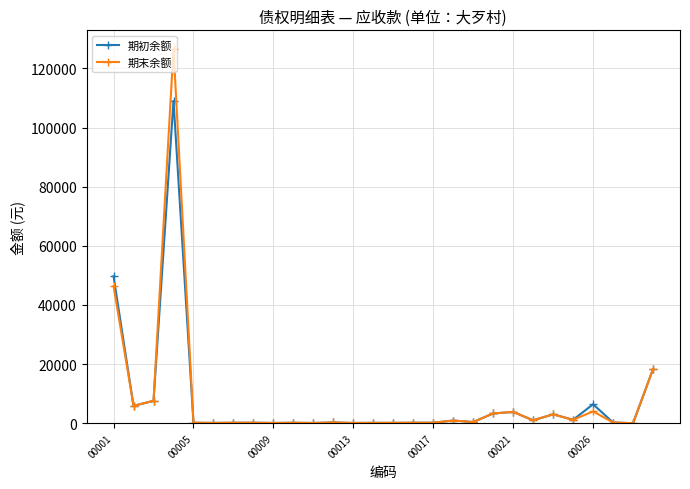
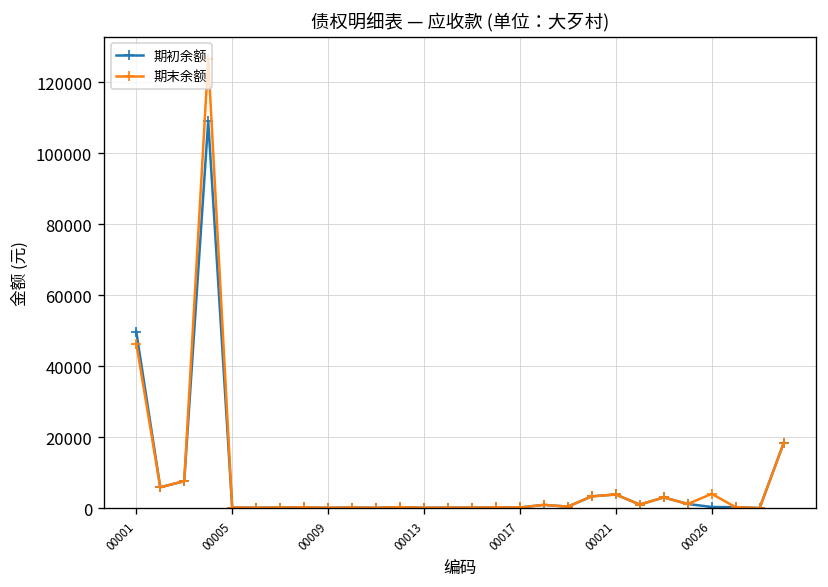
期初余额, 00026: 6000 -> 0
